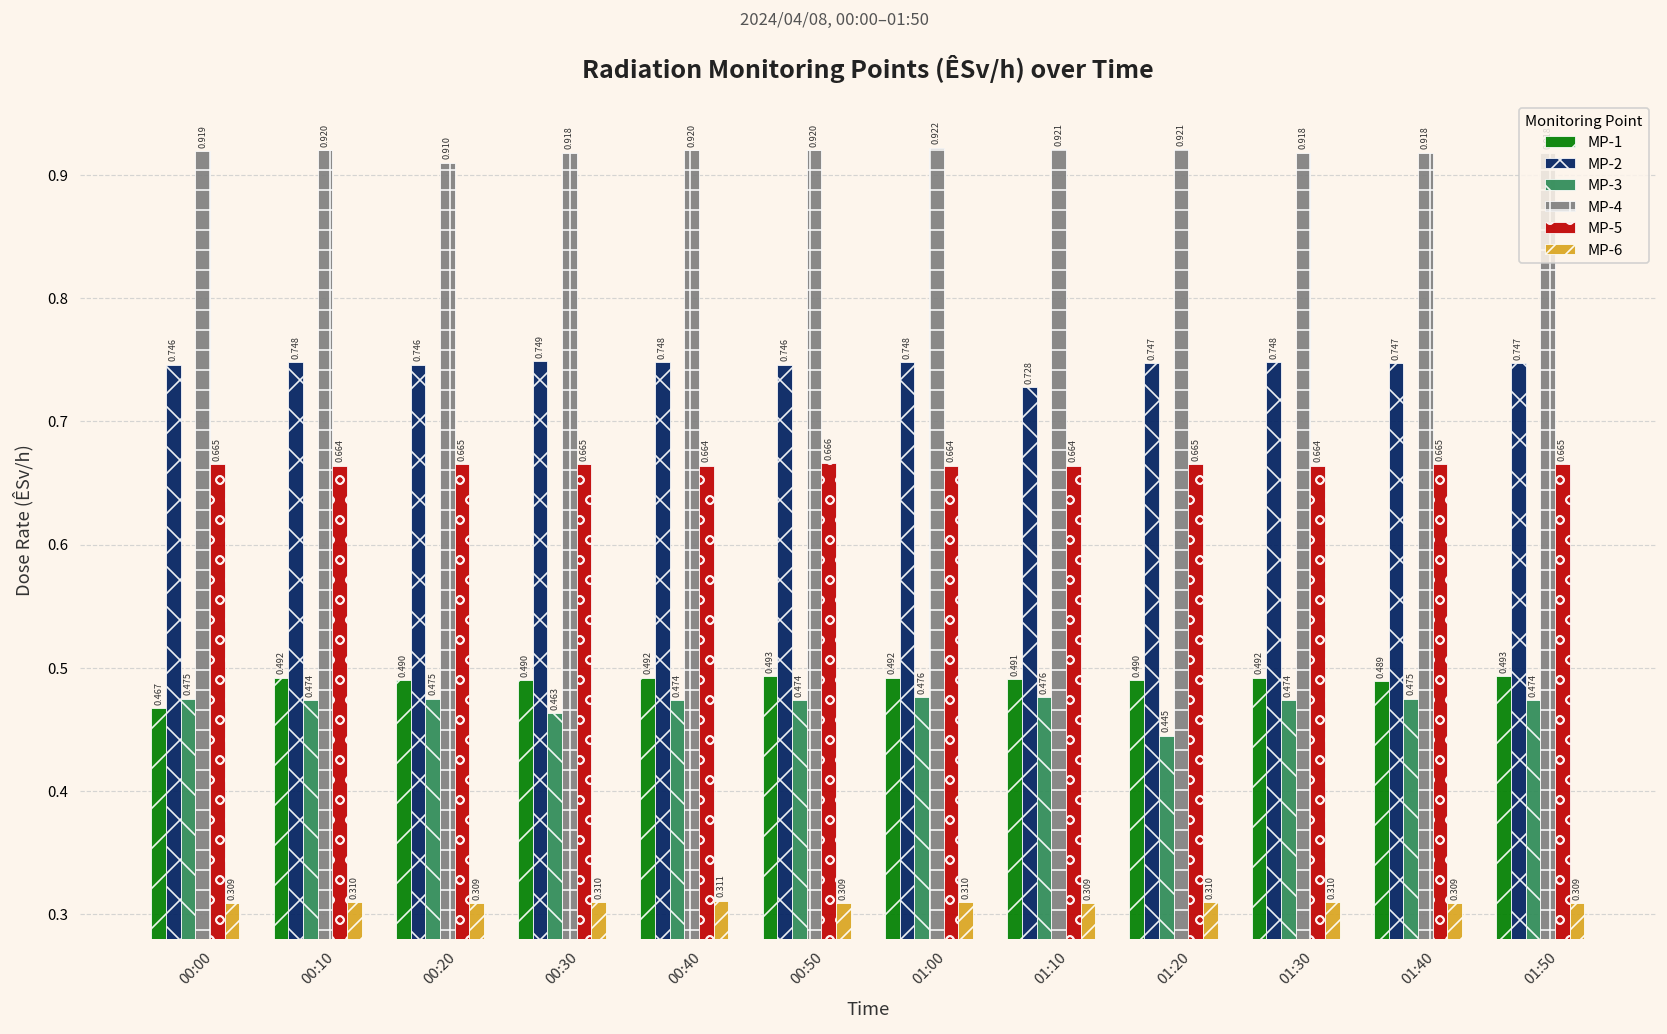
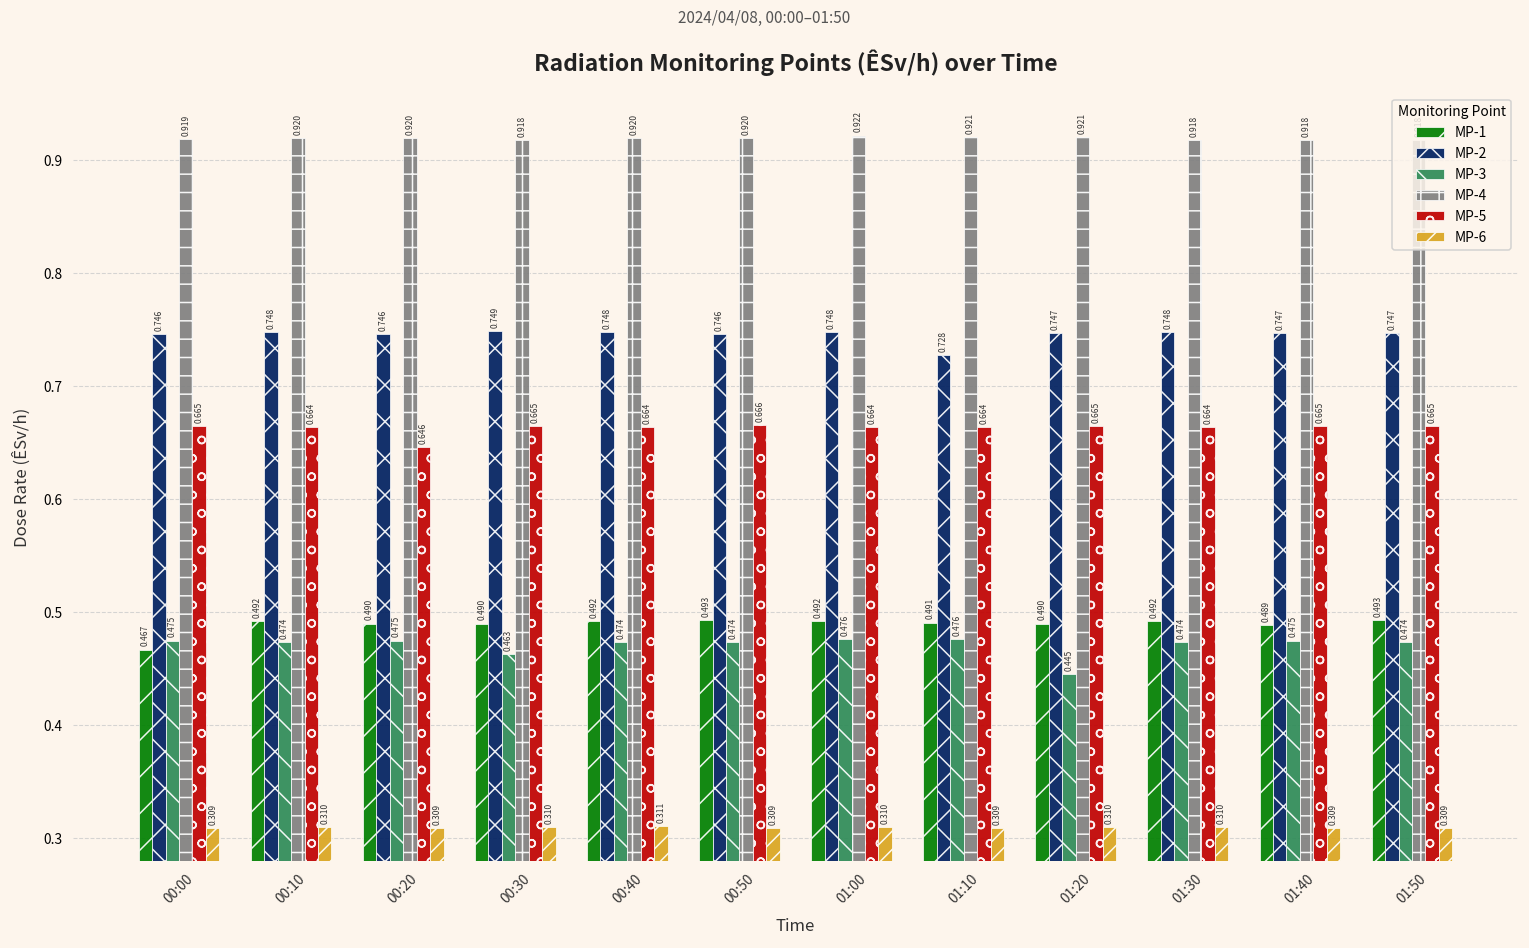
MP-4, 00:20: 0.910 -> 0.920
MP-5, 00:20: 0.665 -> 0.646
